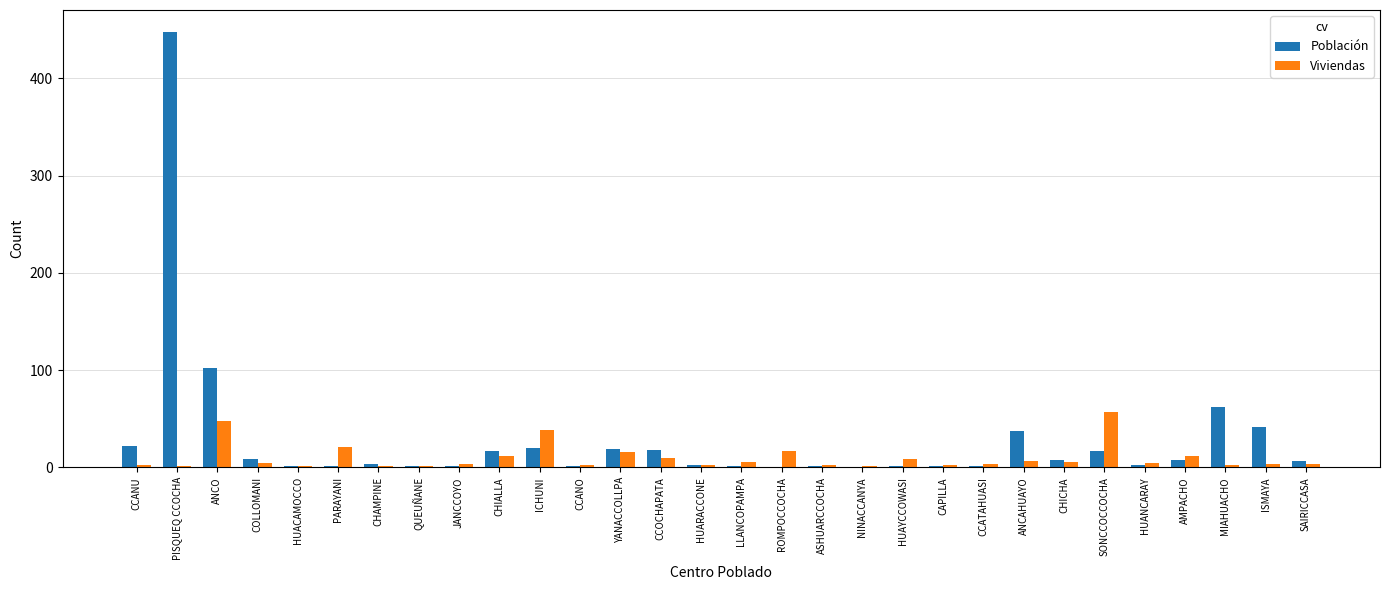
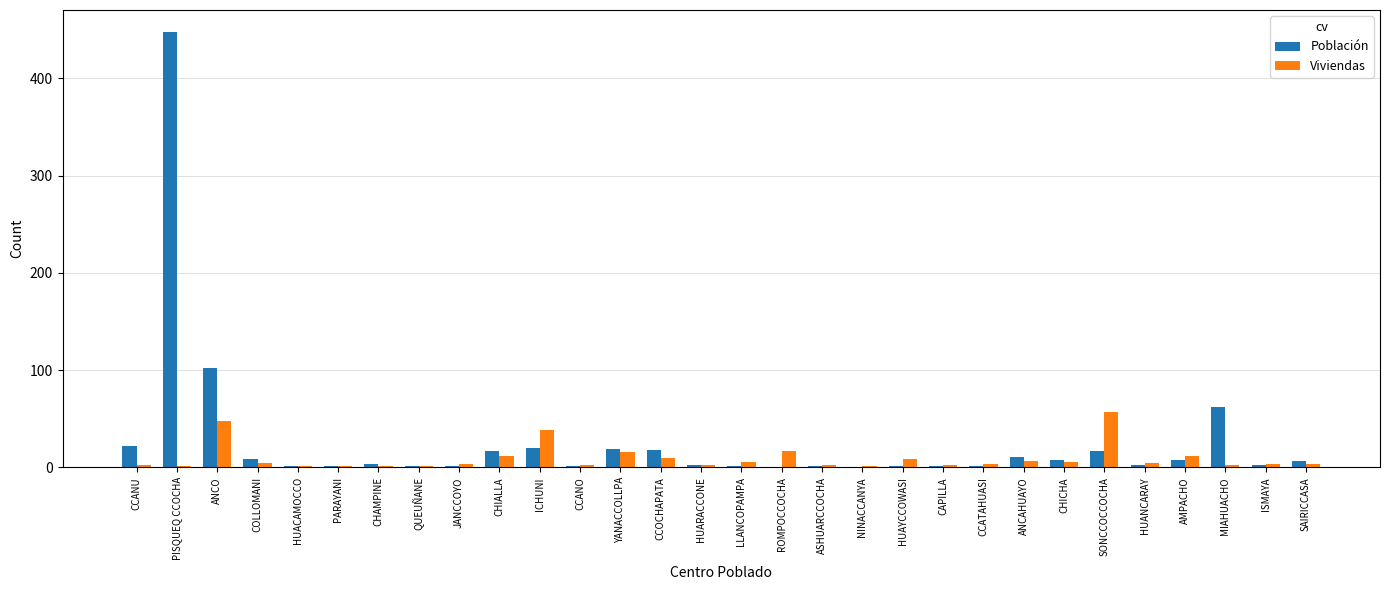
Viviendas, PARAYANI: 20 -> 0
Población, ANCAHUAYO: 40 -> 10
Población, ISMAYA: 40 -> 0
